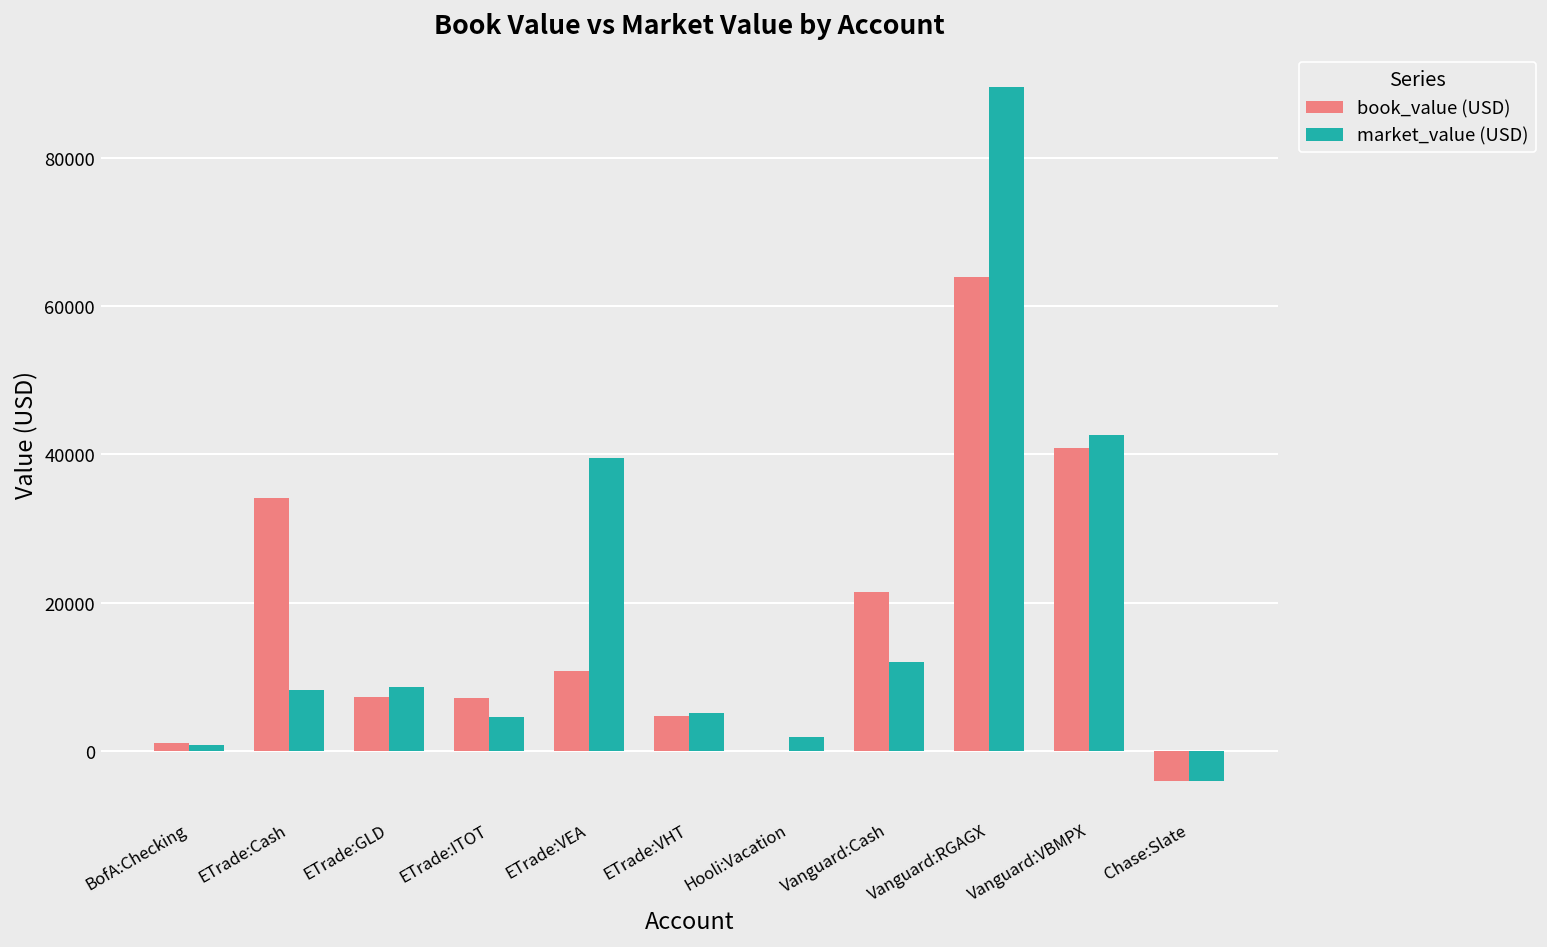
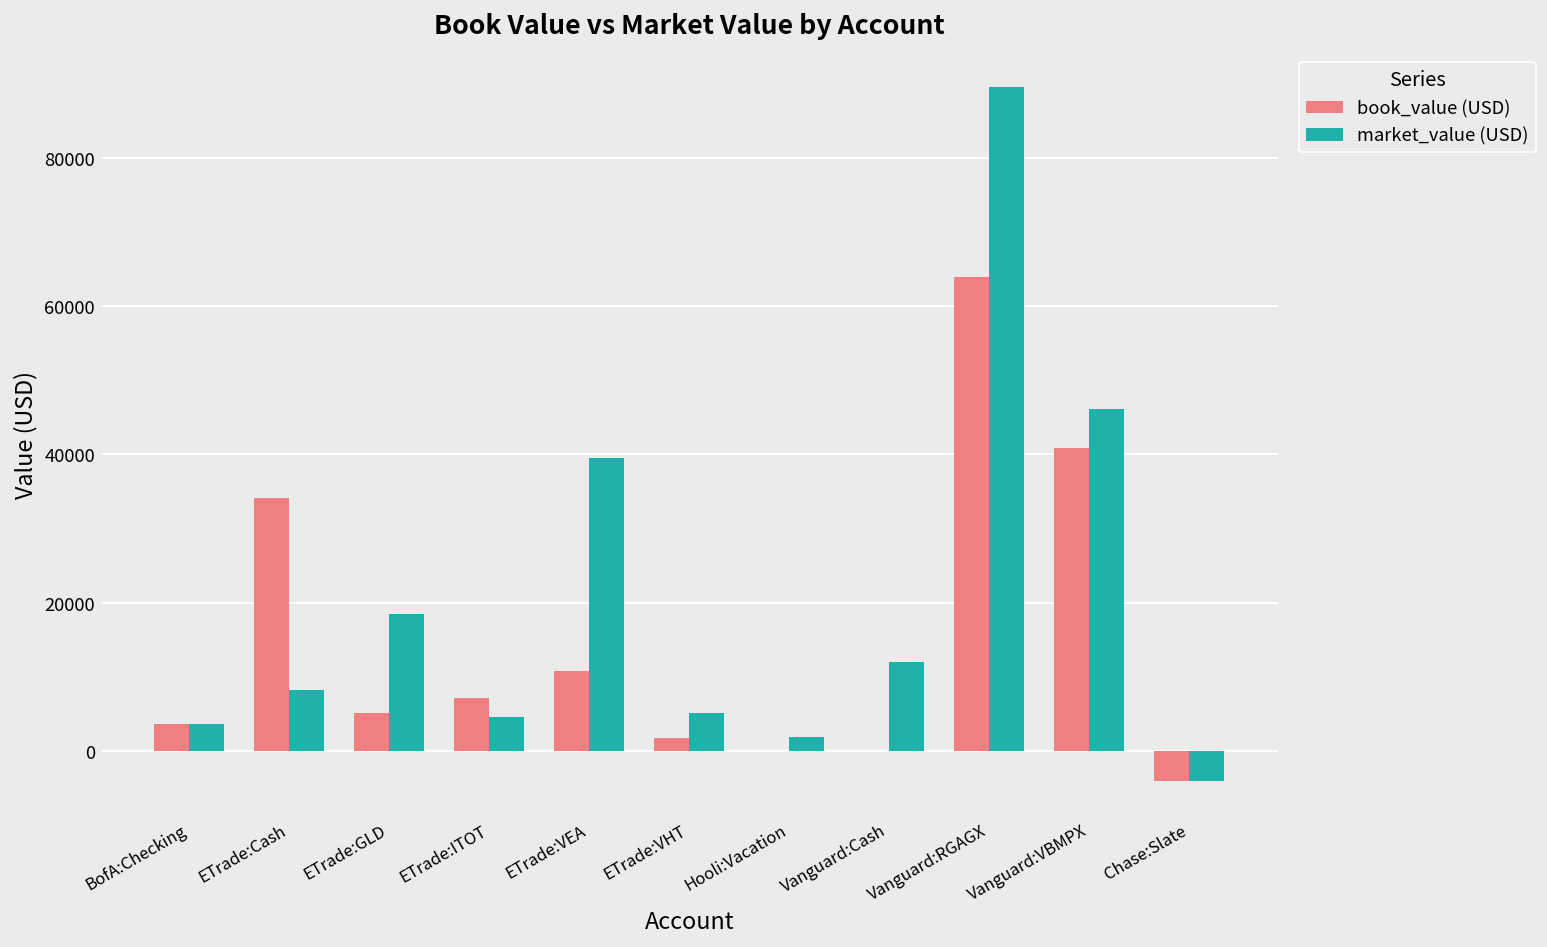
book_value (USD), BofA:Checking: 1000 -> 4000
market_value (USD), BofA:Checking: 1000 -> 4000
book_value (USD), ETrade:GLD: 7000 -> 5000
market_value (USD), ETrade:GLD: 9000 -> 19000
book_value (USD), ETrade:VHT: 5000 -> 2000
book_value (USD), Vanguard:Cash: 22000 -> 0
market_value (USD), Vanguard:VBMPX: 43000 -> 46000
